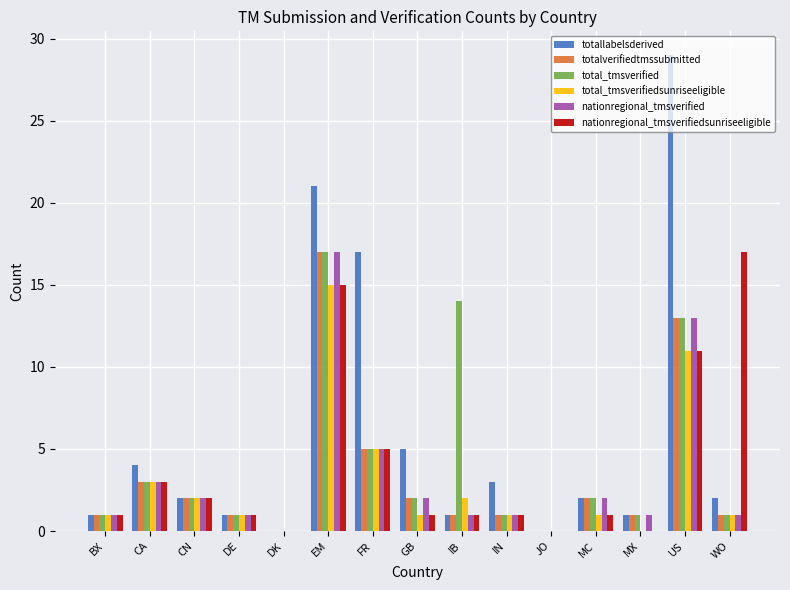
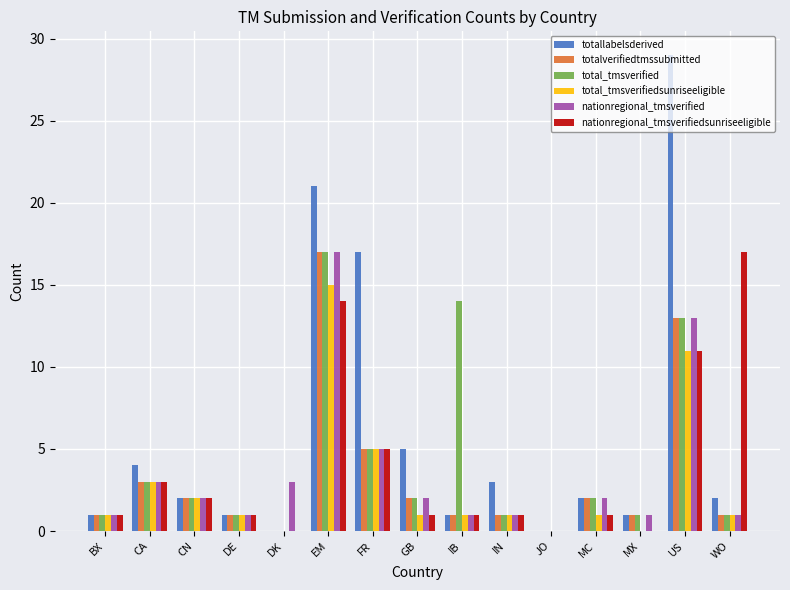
nationregional_tmsverified, DK: 0 -> 3
nationregional_tmsverifiedsunriseeligible, EM: 15 -> 14
total_tmsverifiedsunriseeligible, IB: 2 -> 1
